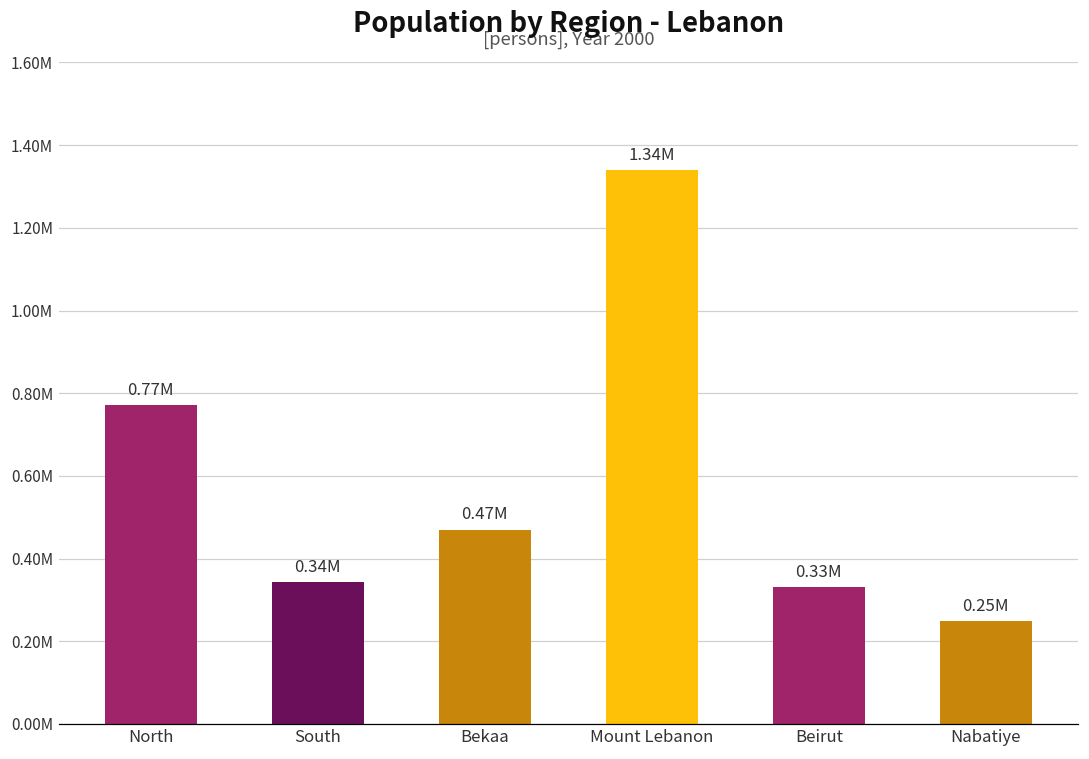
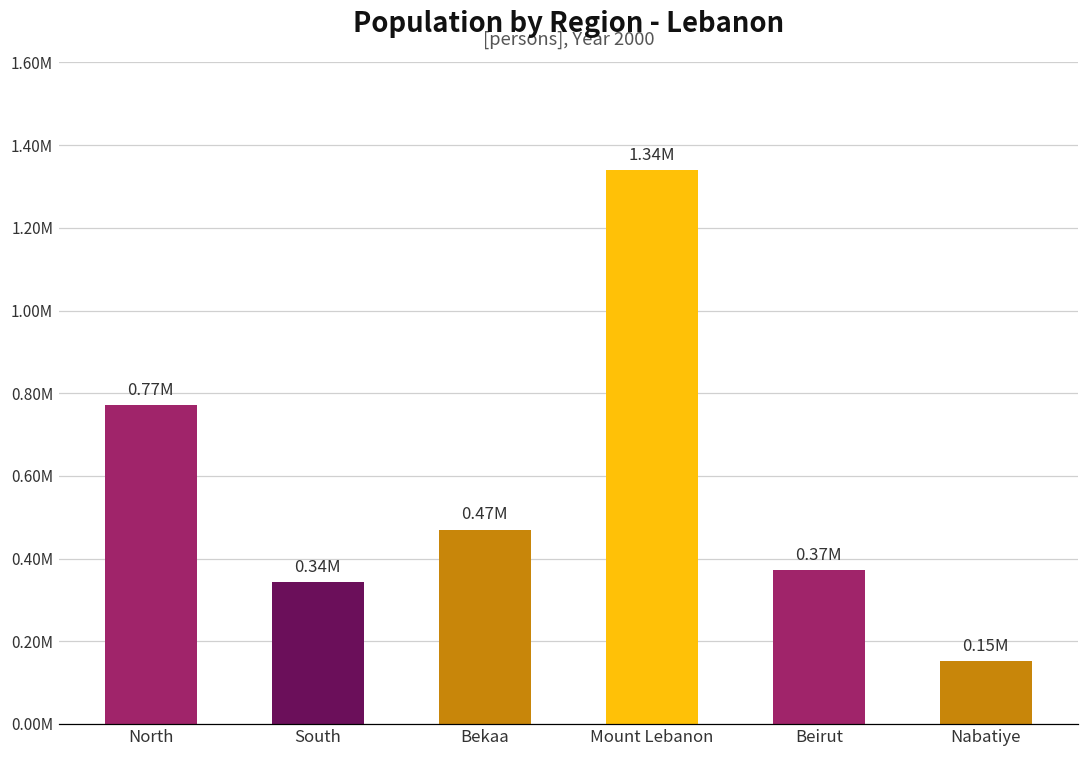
Beirut: 0.33M -> 0.37M
Nabatiye: 0.25M -> 0.15M
